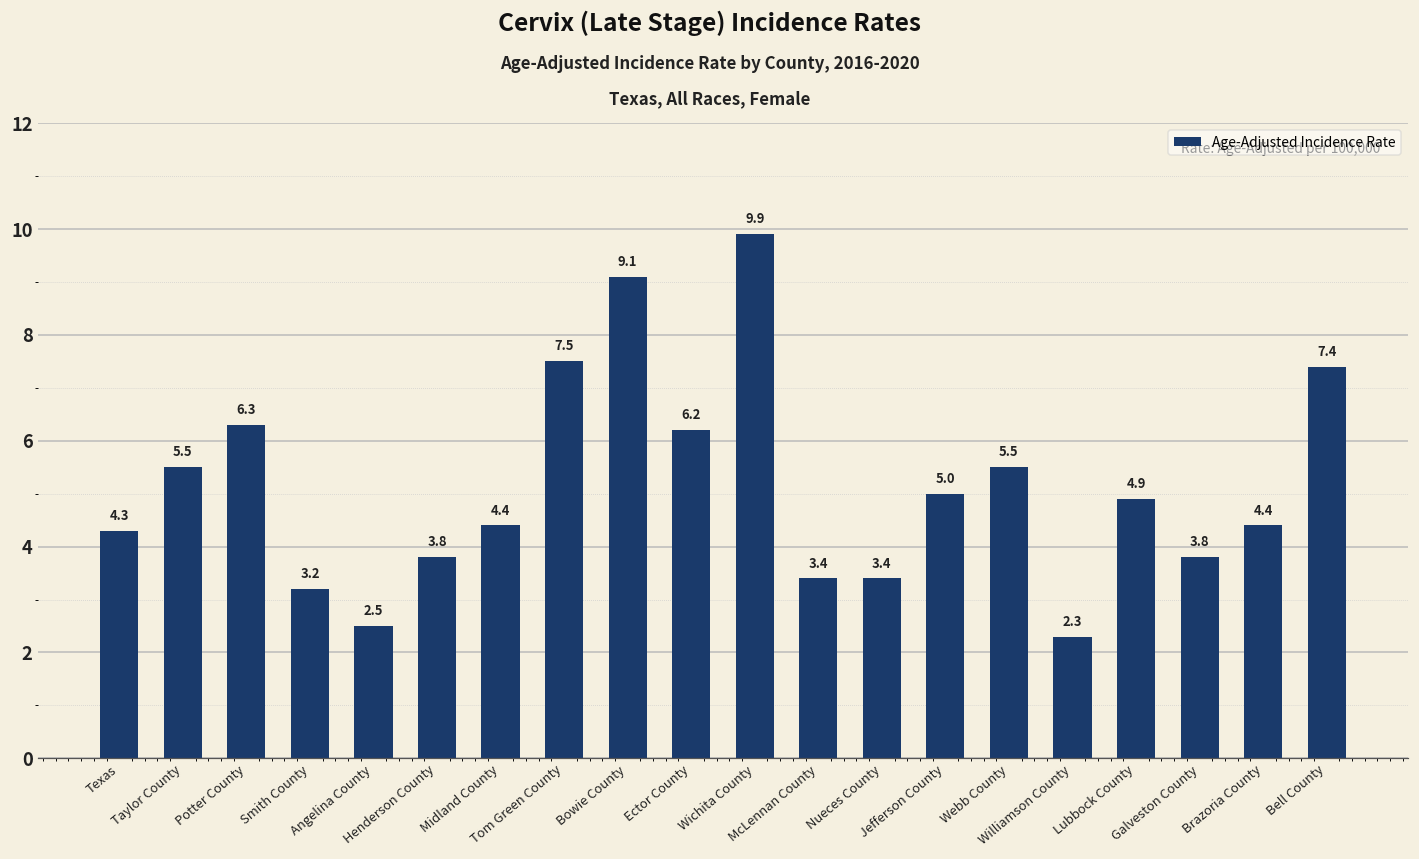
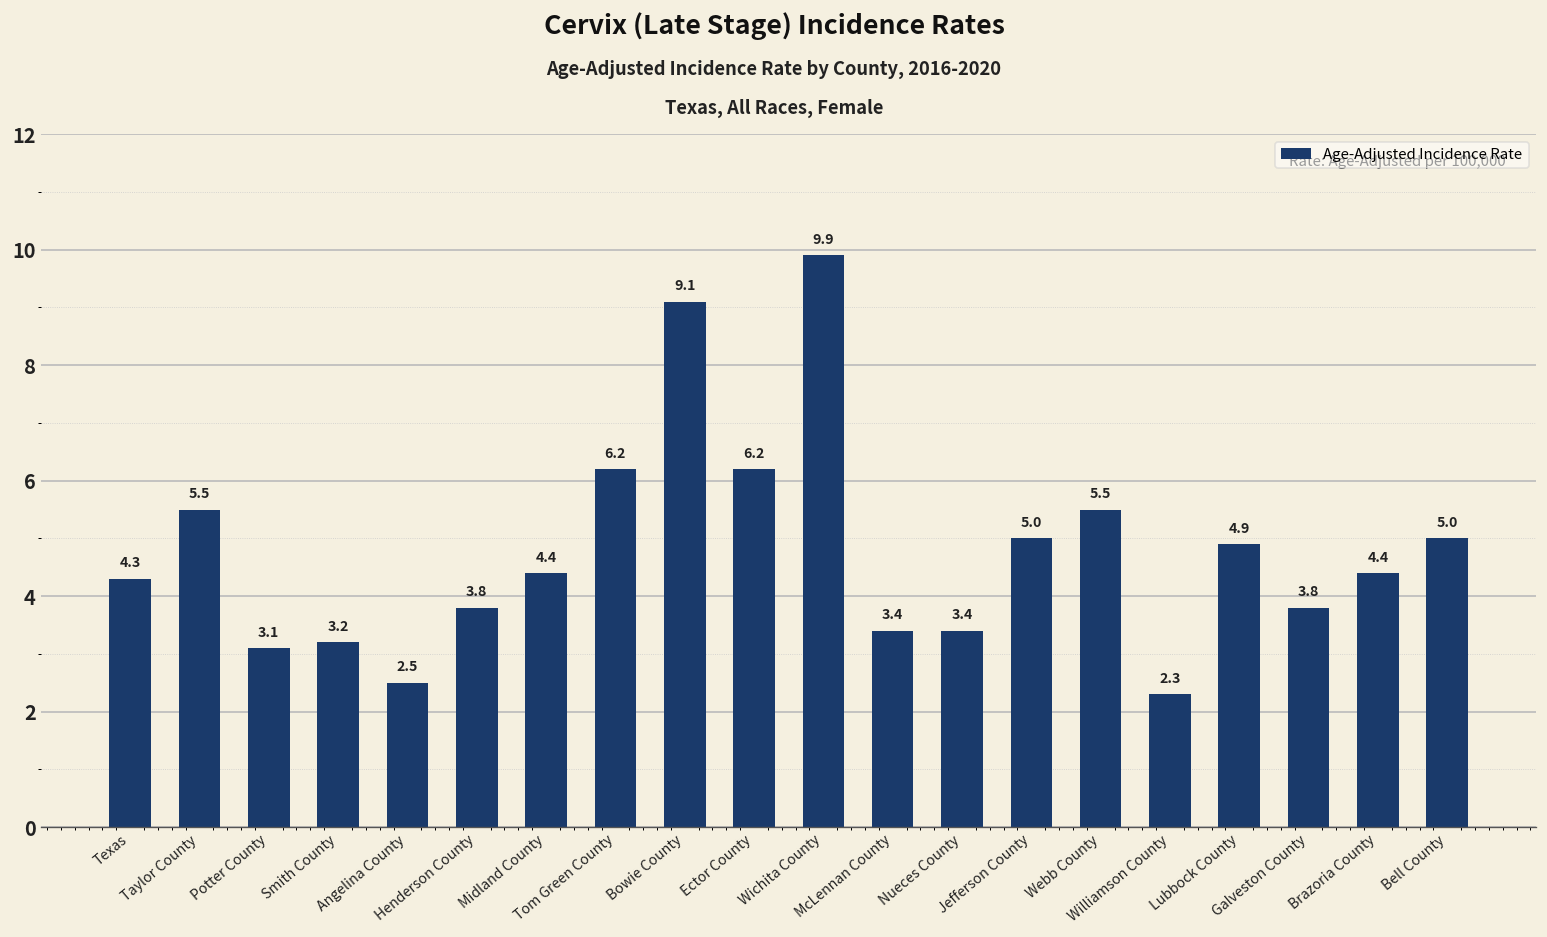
Potter County: 6.3 -> 3.1
Tom Green County: 7.5 -> 6.2
Bell County: 7.4 -> 5.0
